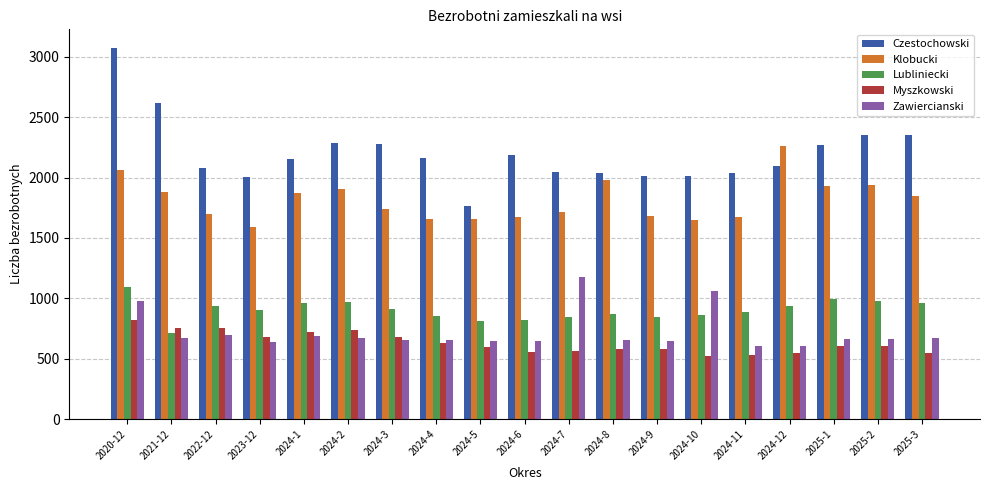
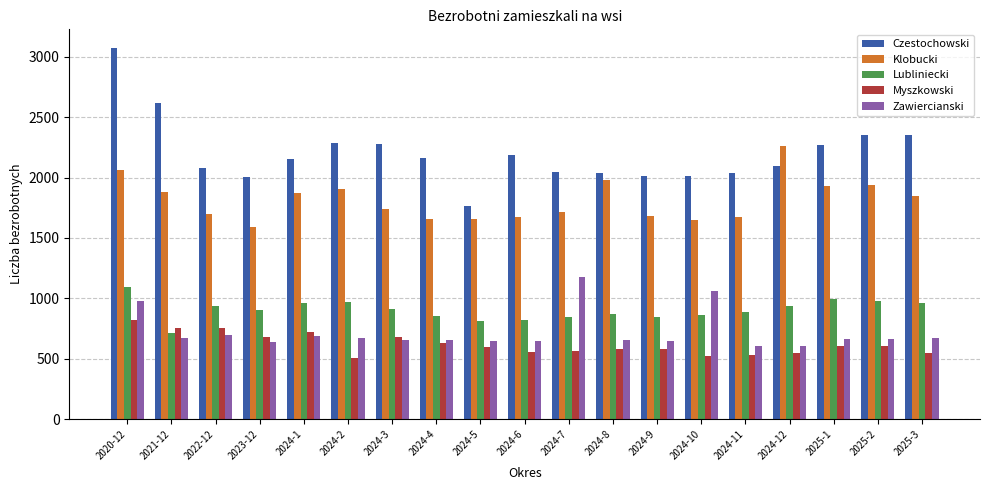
Myszkowski, 2024-2: 730 -> 500
